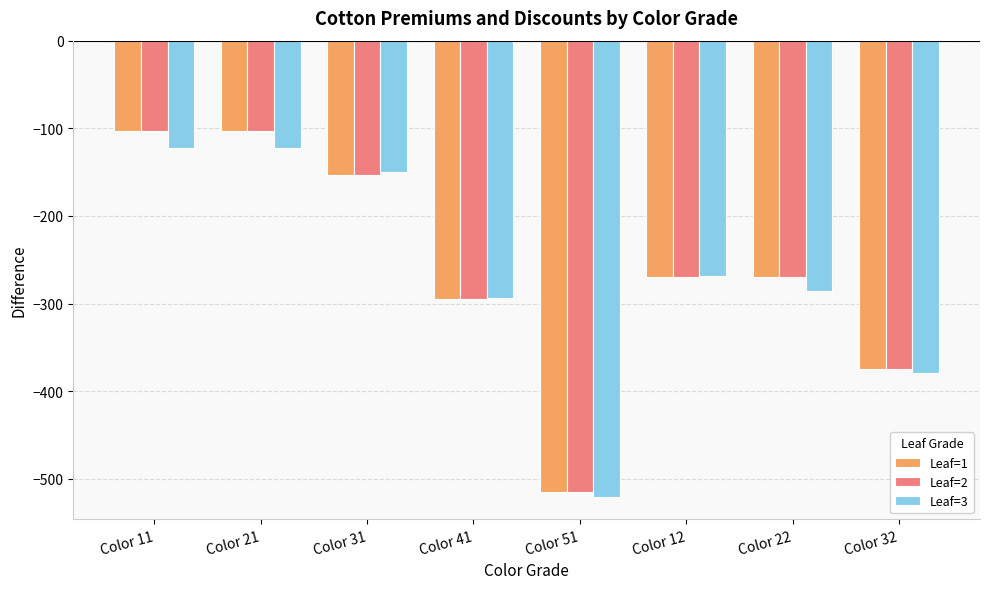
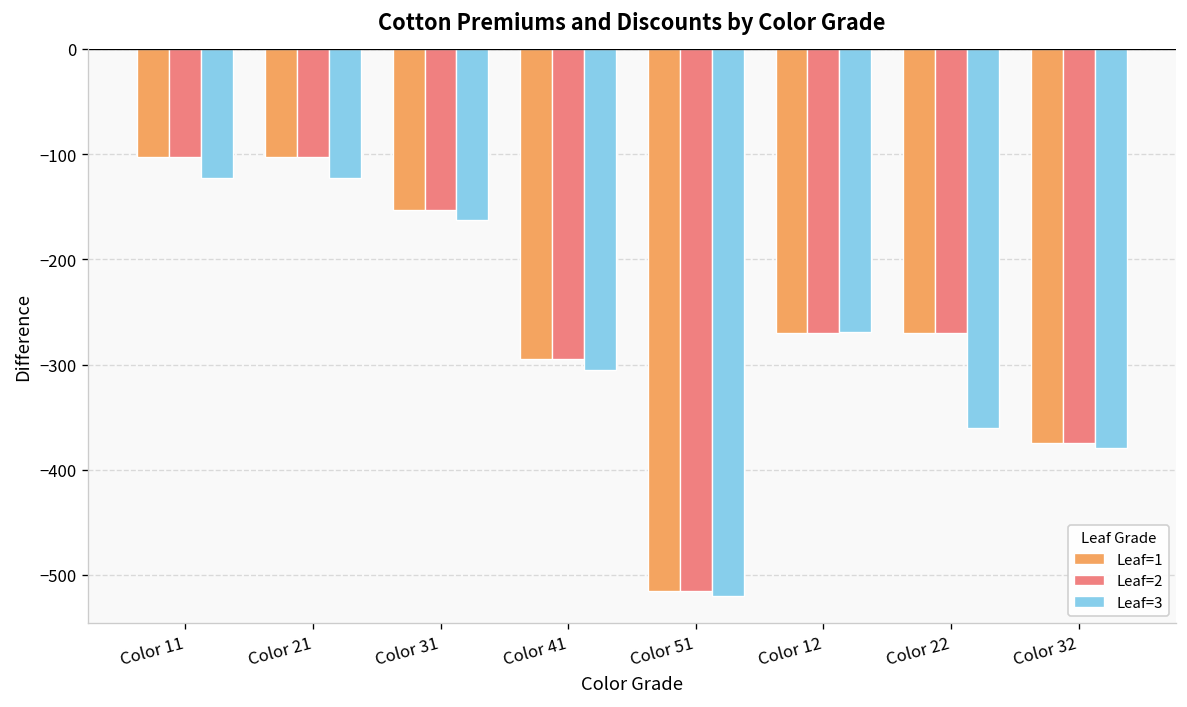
Leaf=3, Color 31: -150 -> -160
Leaf=3, Color 41: -290 -> -310
Leaf=3, Color 22: -290 -> -360
